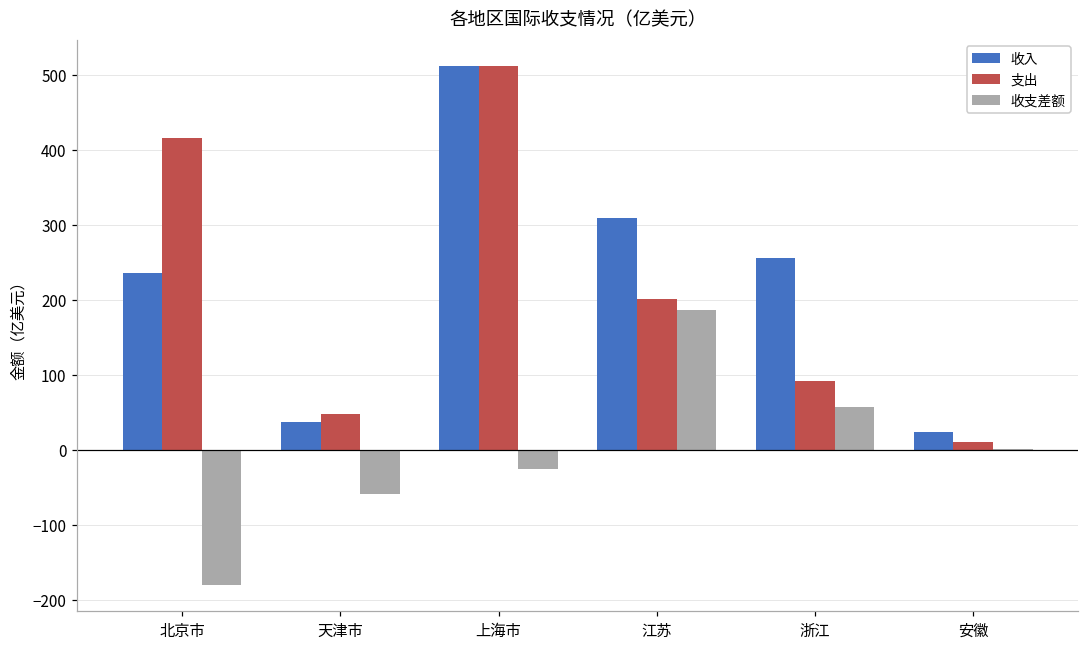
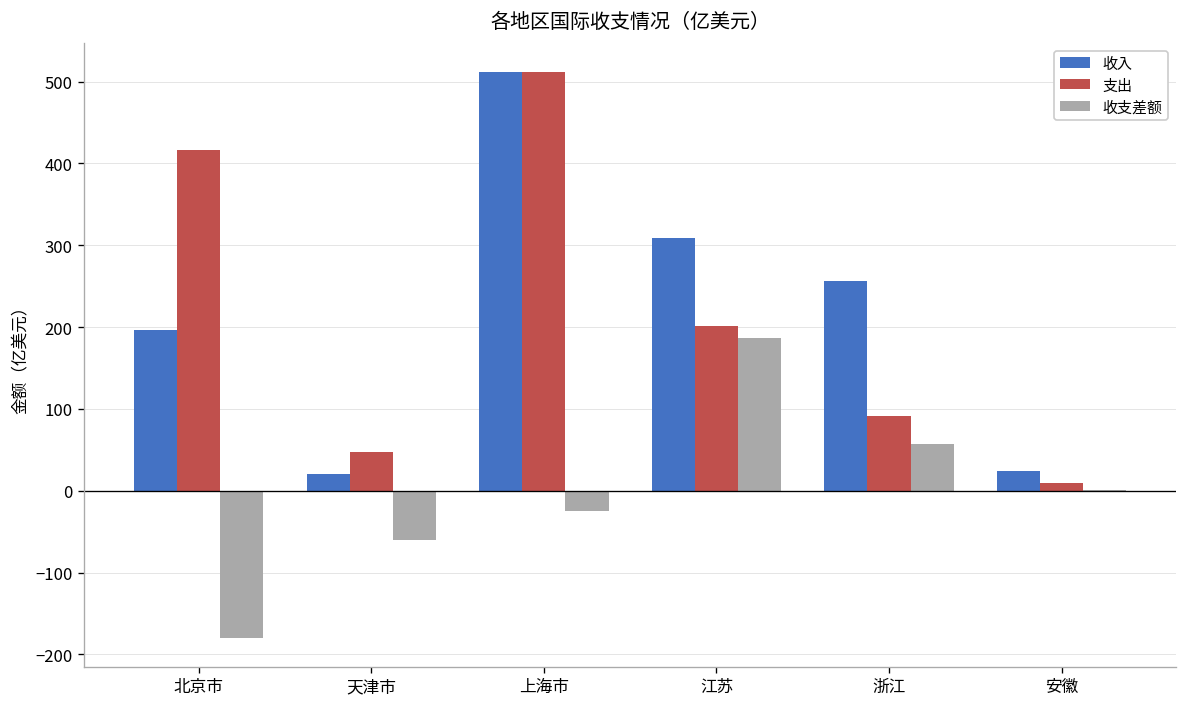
收入, 北京市: 240 -> 200
收入, 天津市: 40 -> 20
